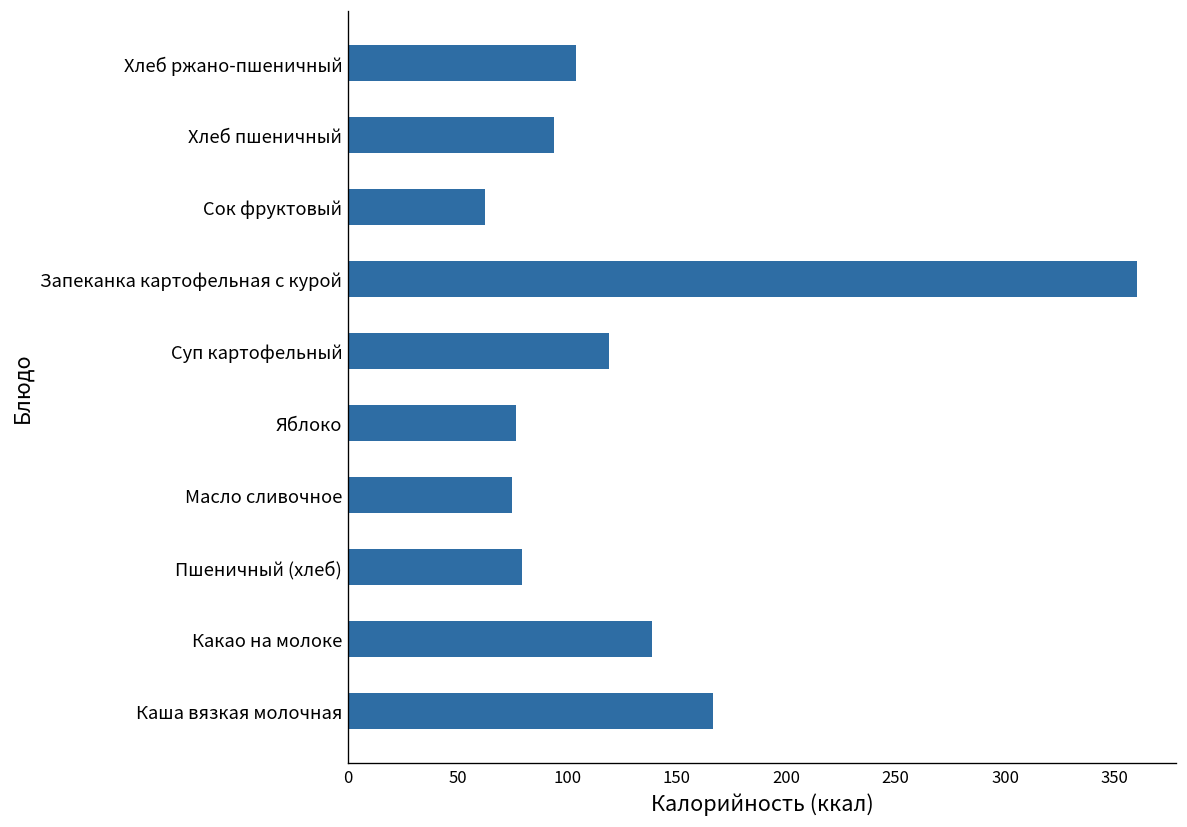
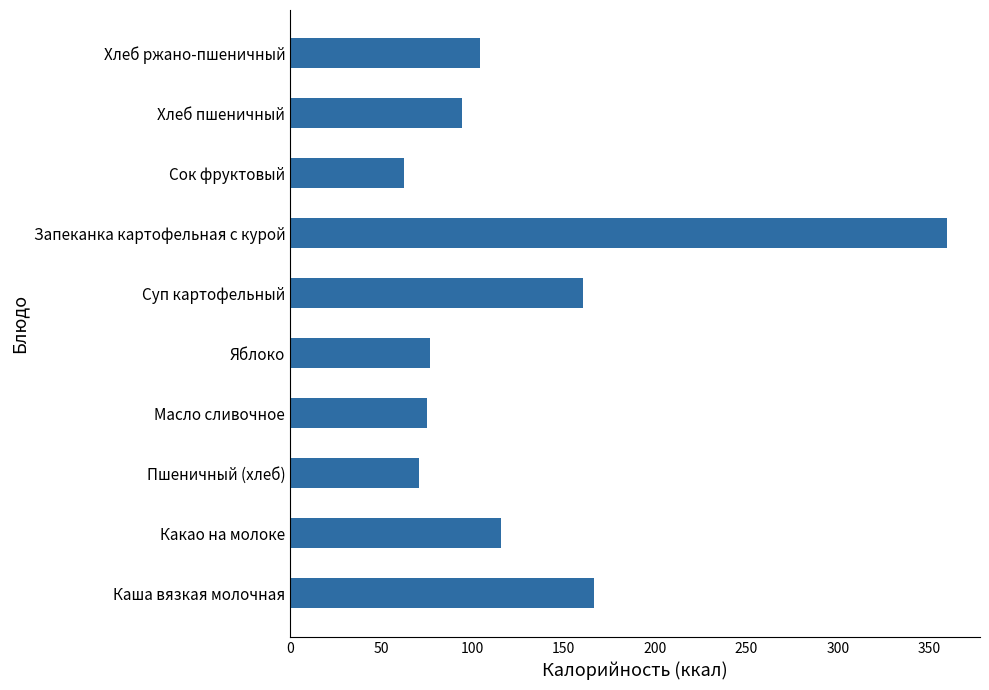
Суп картофельный: 119 -> 161
Пшеничный (хлеб): 80 -> 71
Какао на молоке: 139 -> 115
